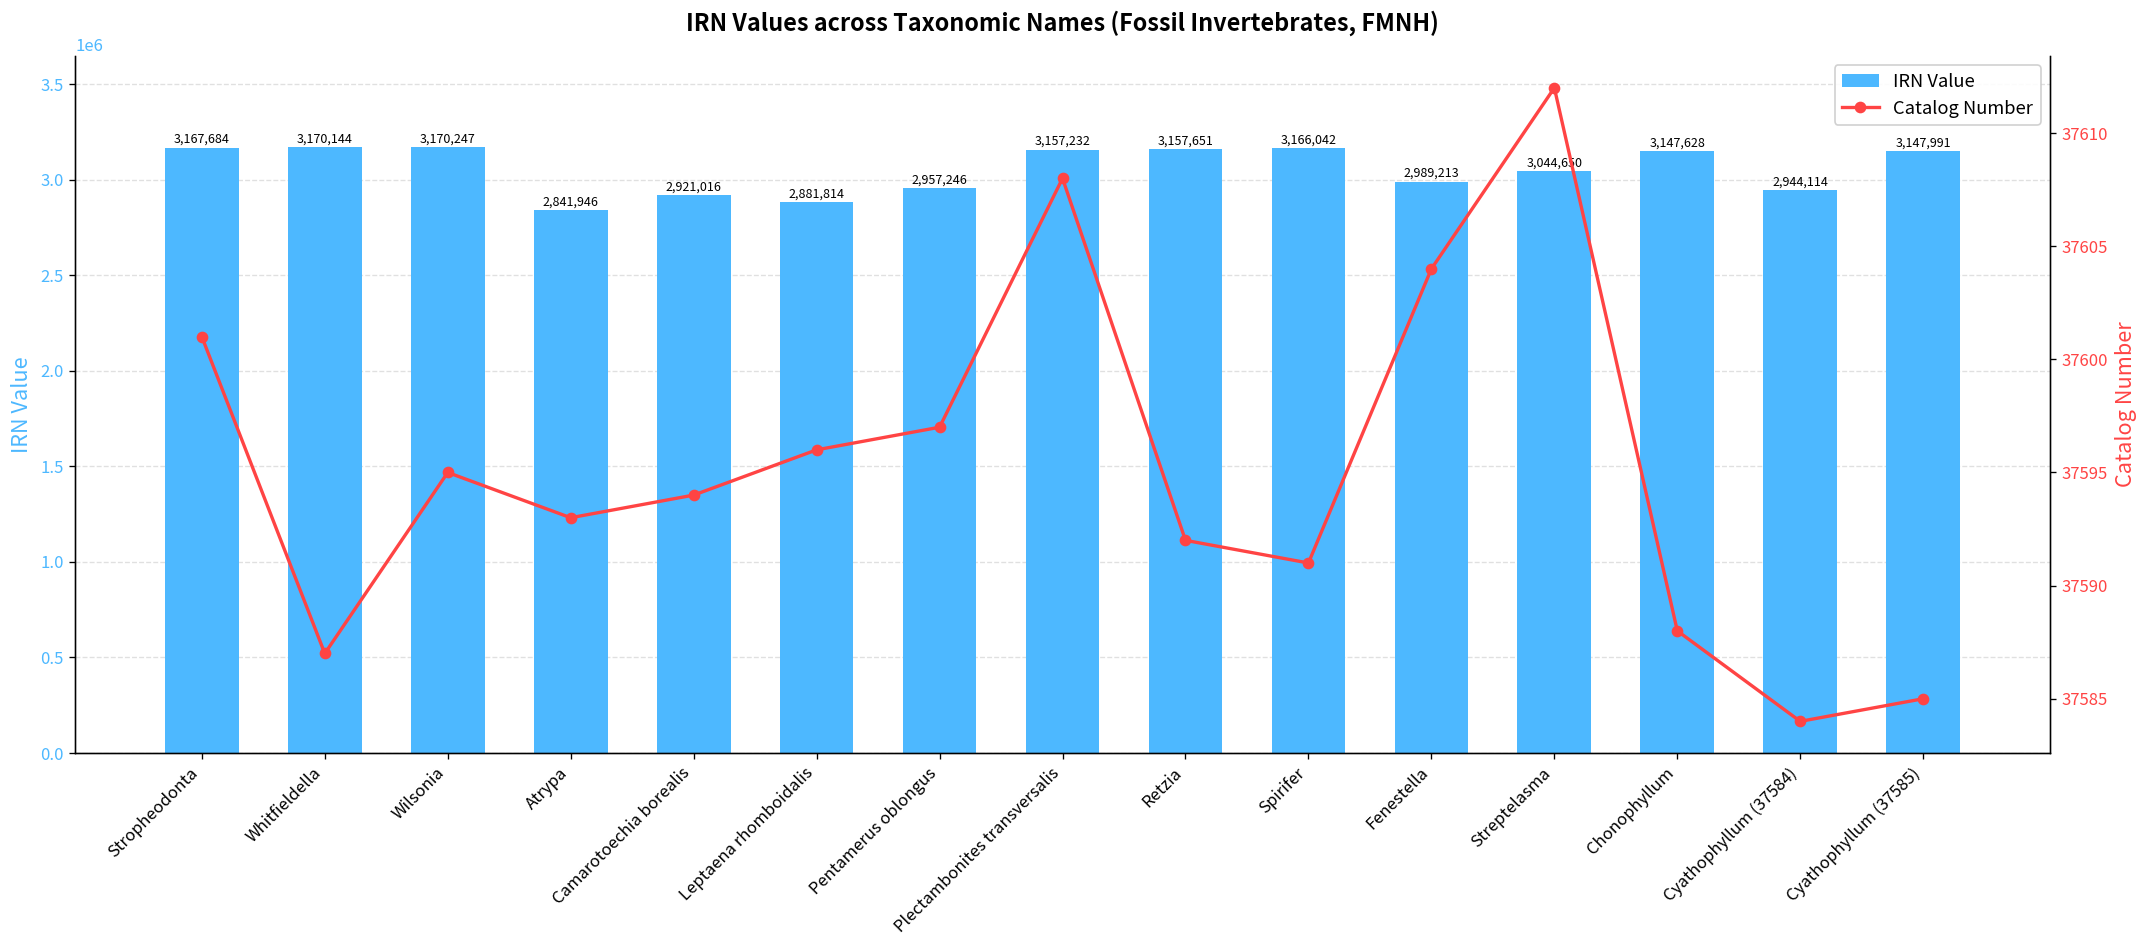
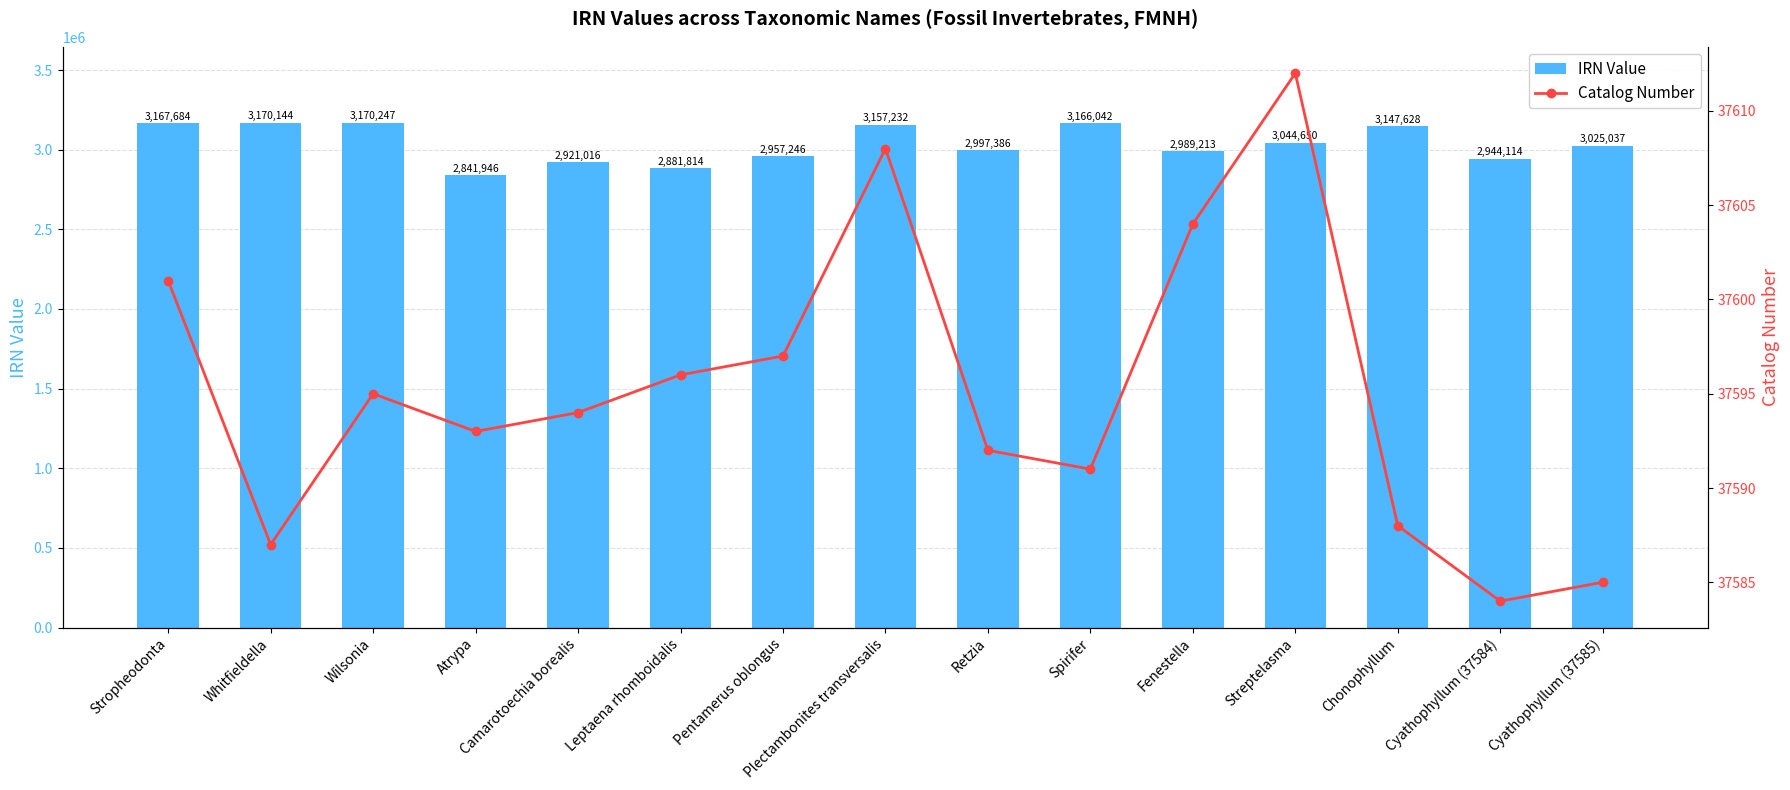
IRN Value, Retzia: 3,157,651 -> 2,997,386
IRN Value, Cyathophyllum (37585): 3,147,991 -> 3,025,037
